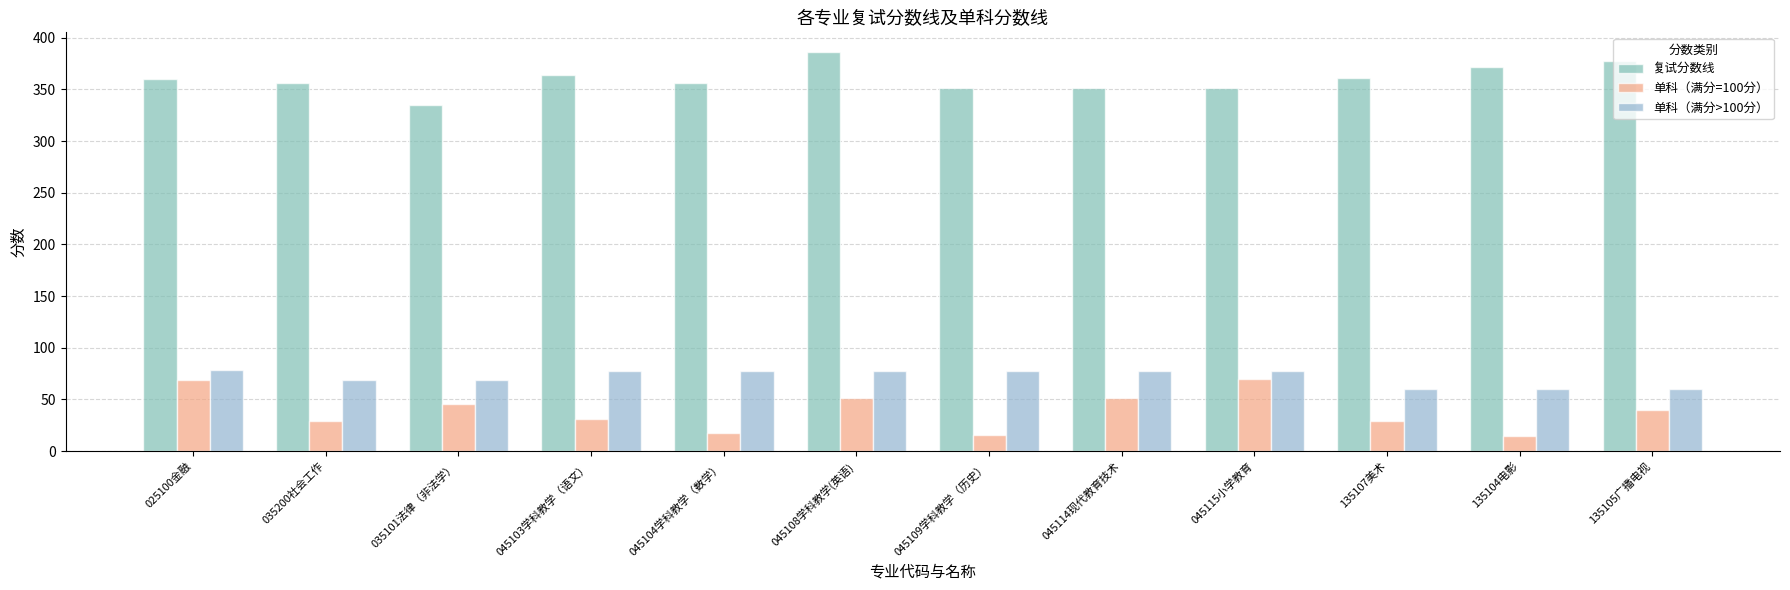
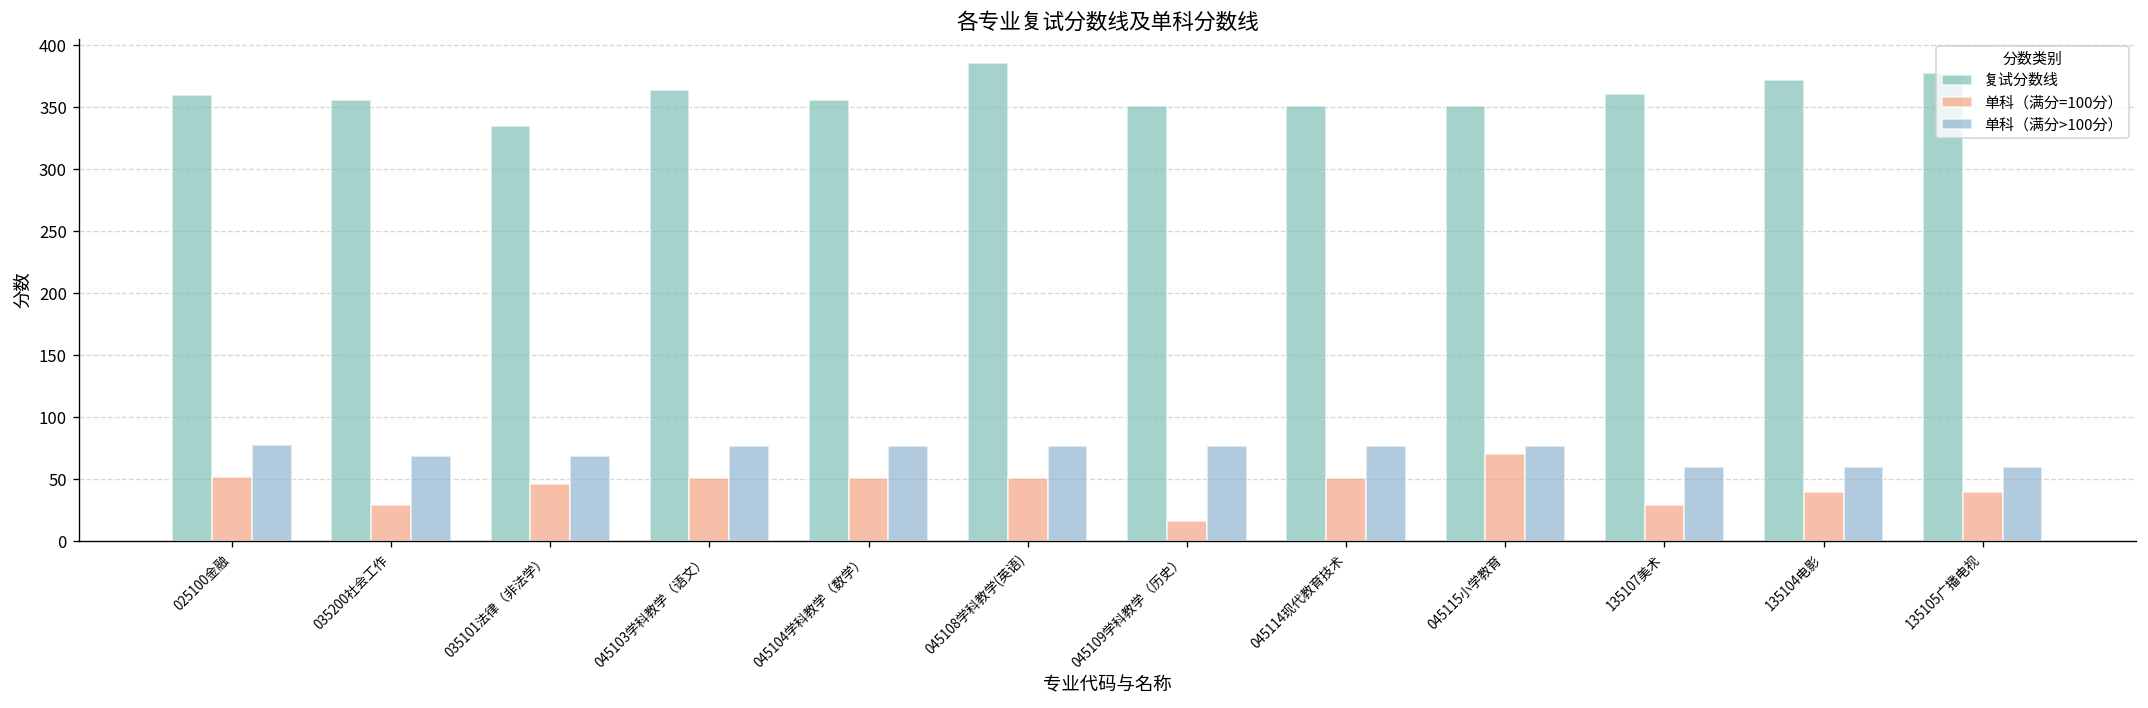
单科（满分=100分）, 025100金融: 69 -> 52
单科（满分=100分）, 045103学科教学（语文）: 31 -> 51
单科（满分=100分）, 045104学科教学（数学）: 17 -> 51
单科（满分=100分）, 135104电影: 15 -> 40
